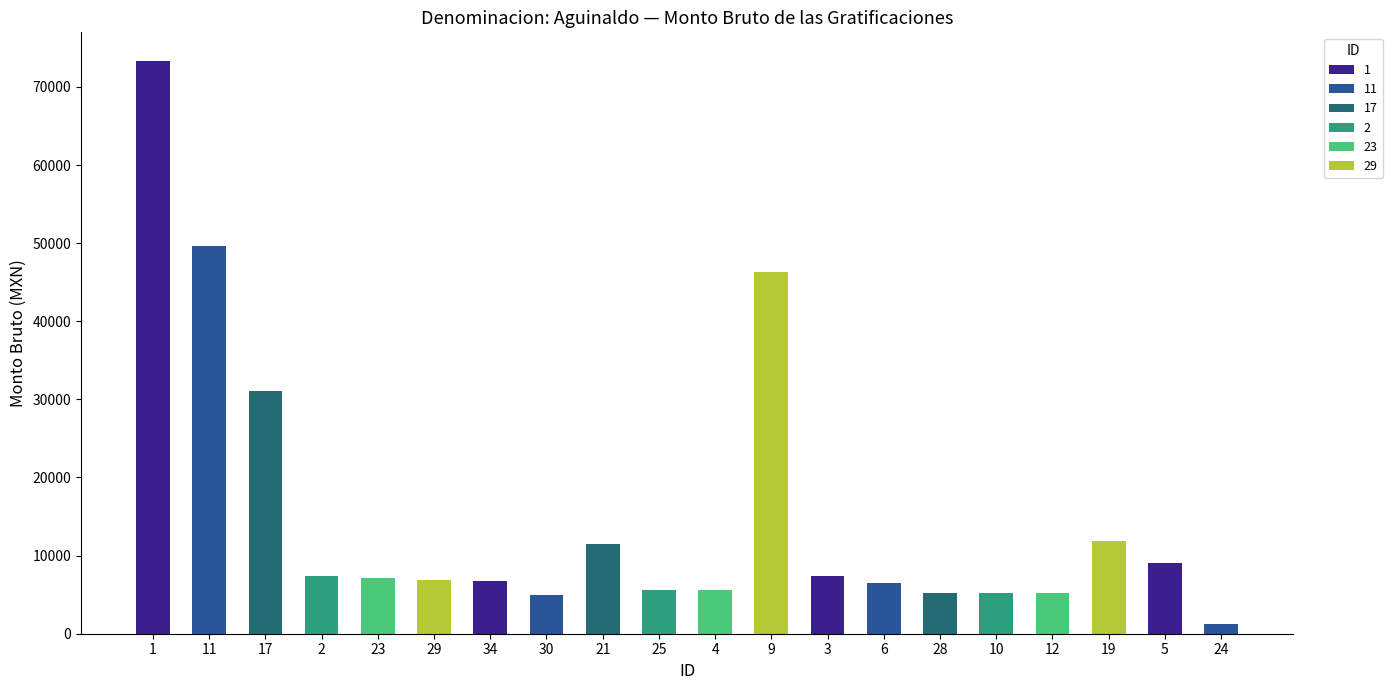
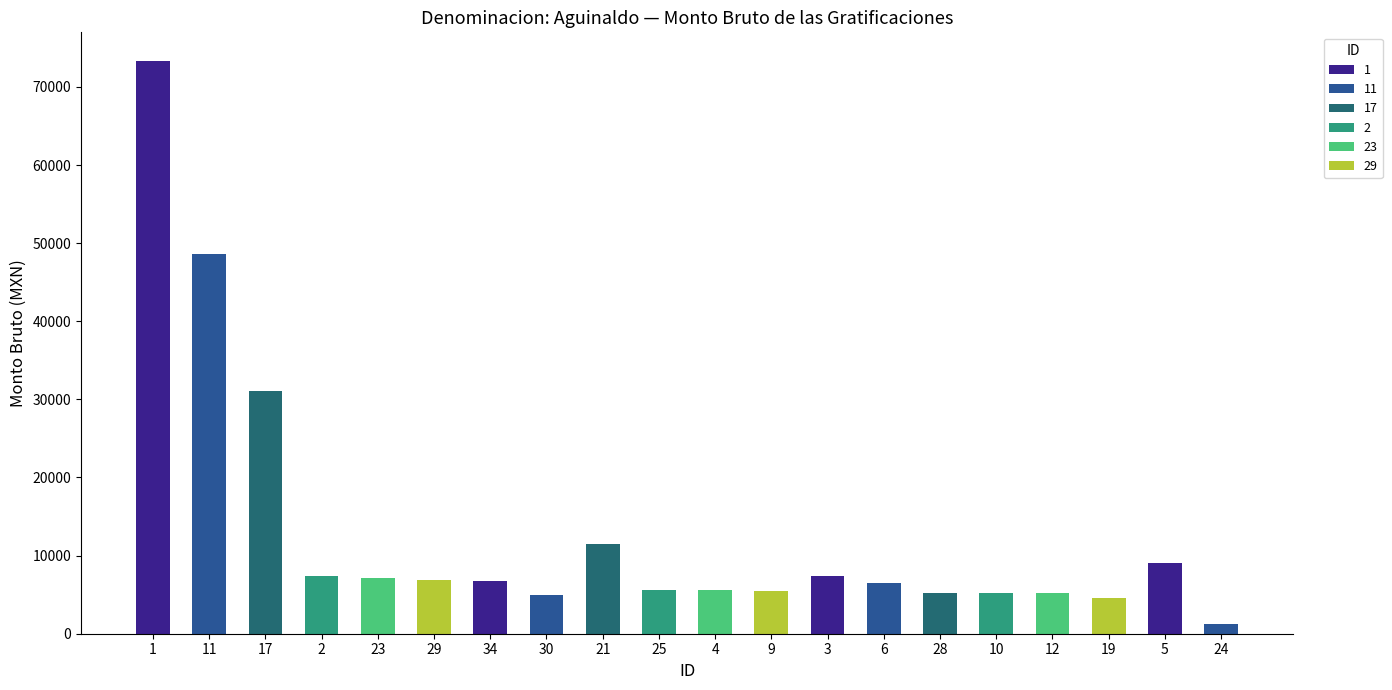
11: 50000 -> 49000
9: 46000 -> 5000
19: 12000 -> 5000
